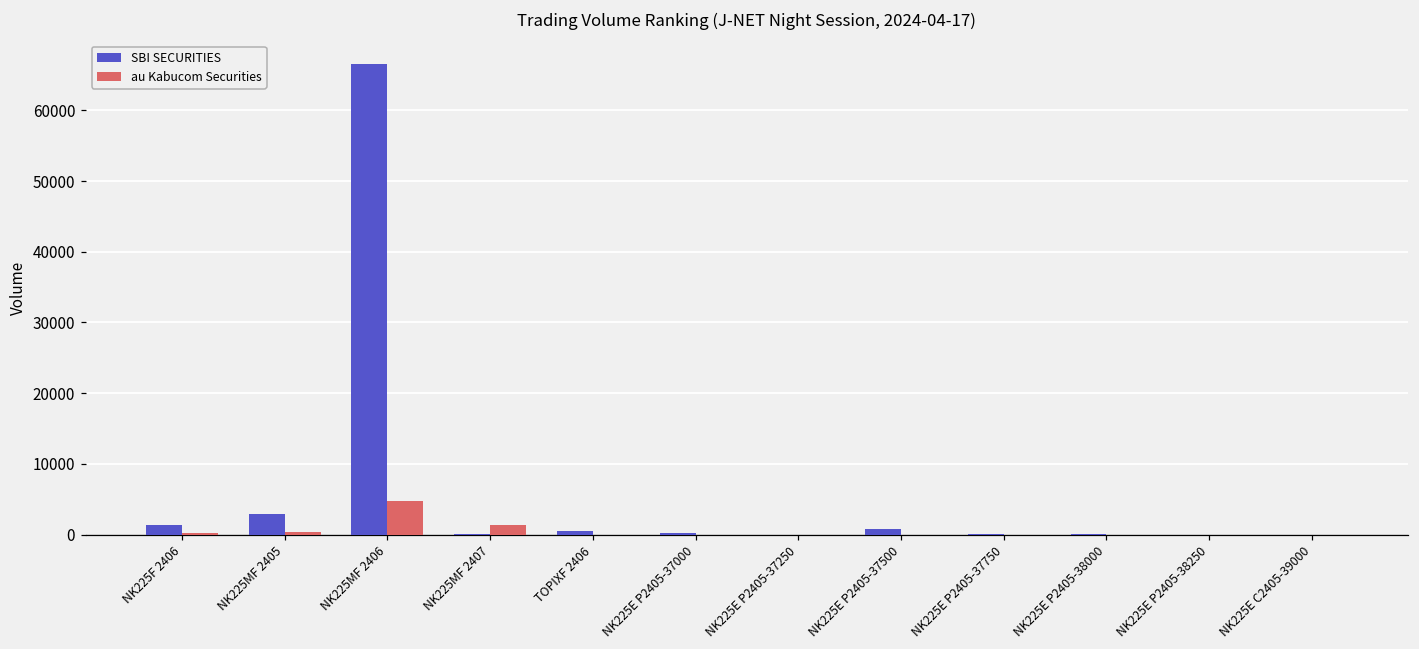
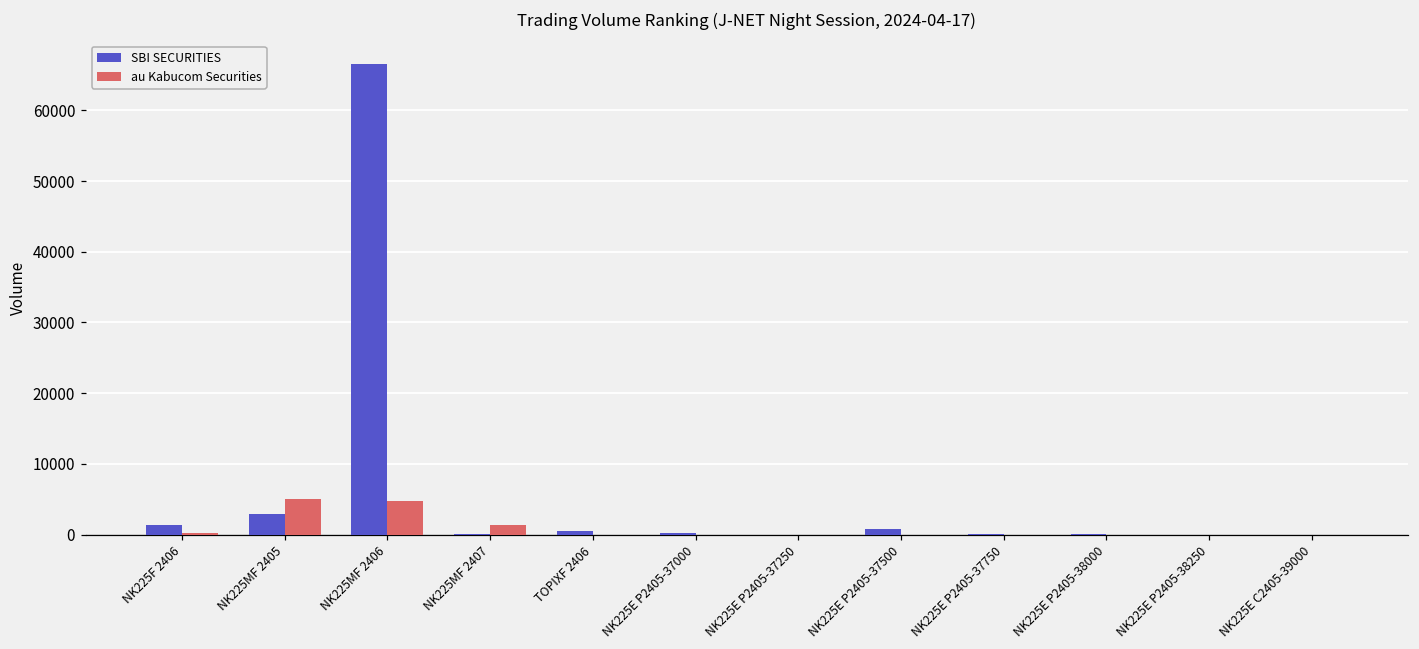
au Kabucom Securities, NK225MF 2405: 0 -> 5000
